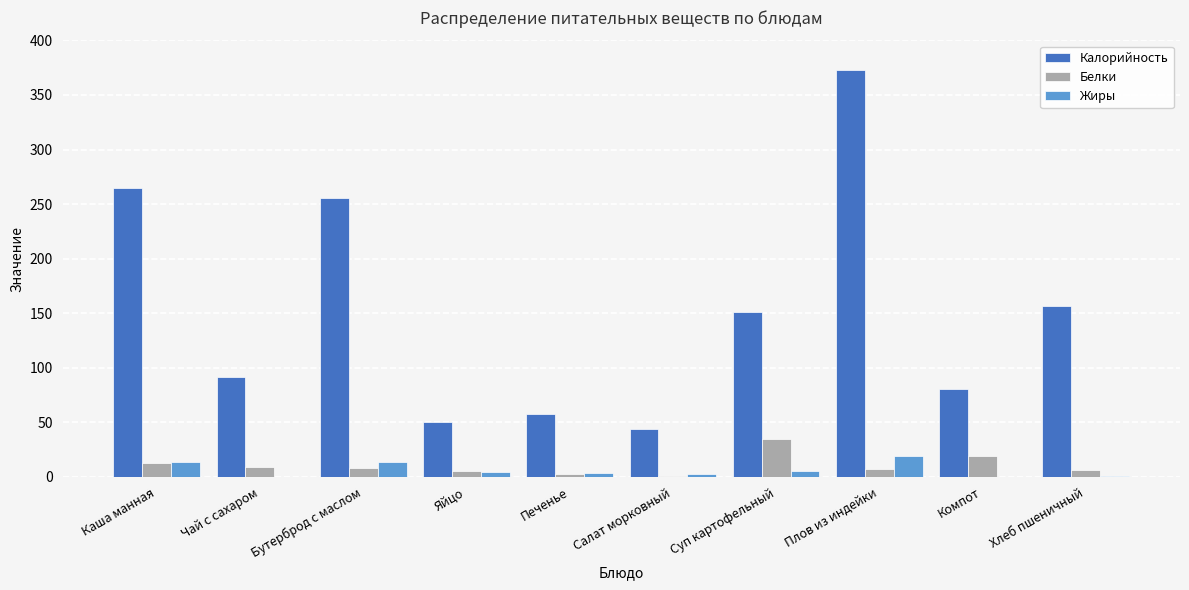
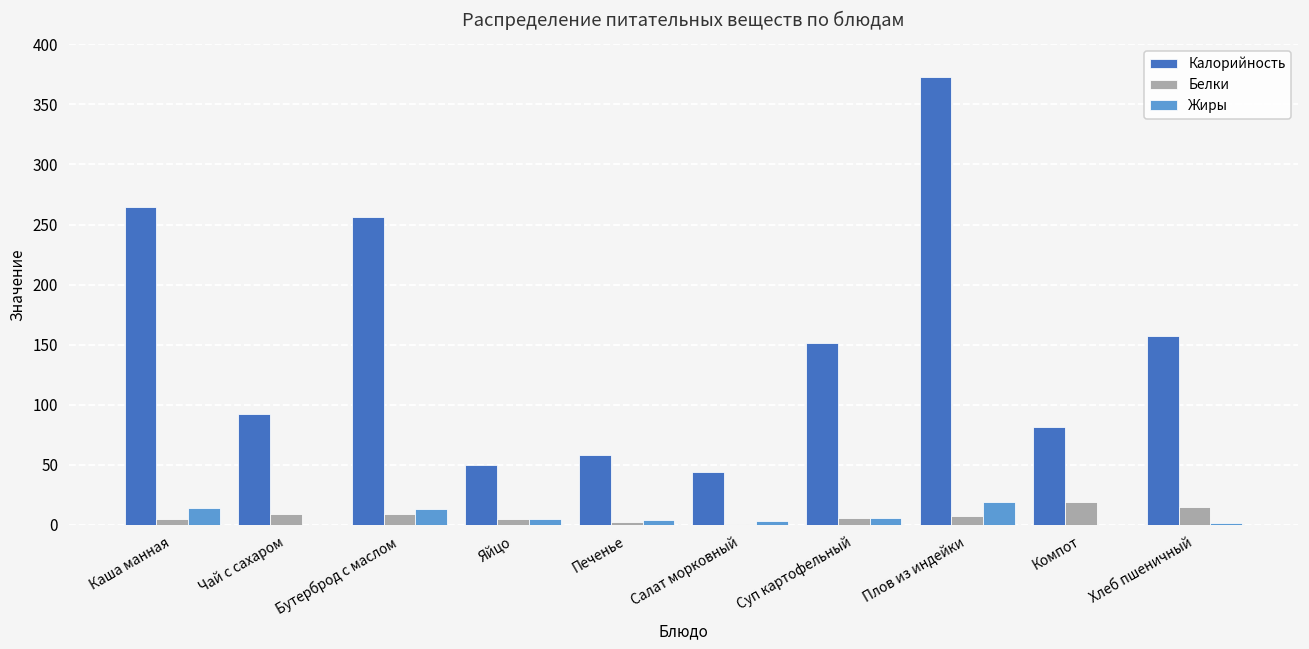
Белки, Каша манная: 13 -> 5
Белки, Суп картофельный: 34 -> 5
Белки, Хлеб пшеничный: 7 -> 15
